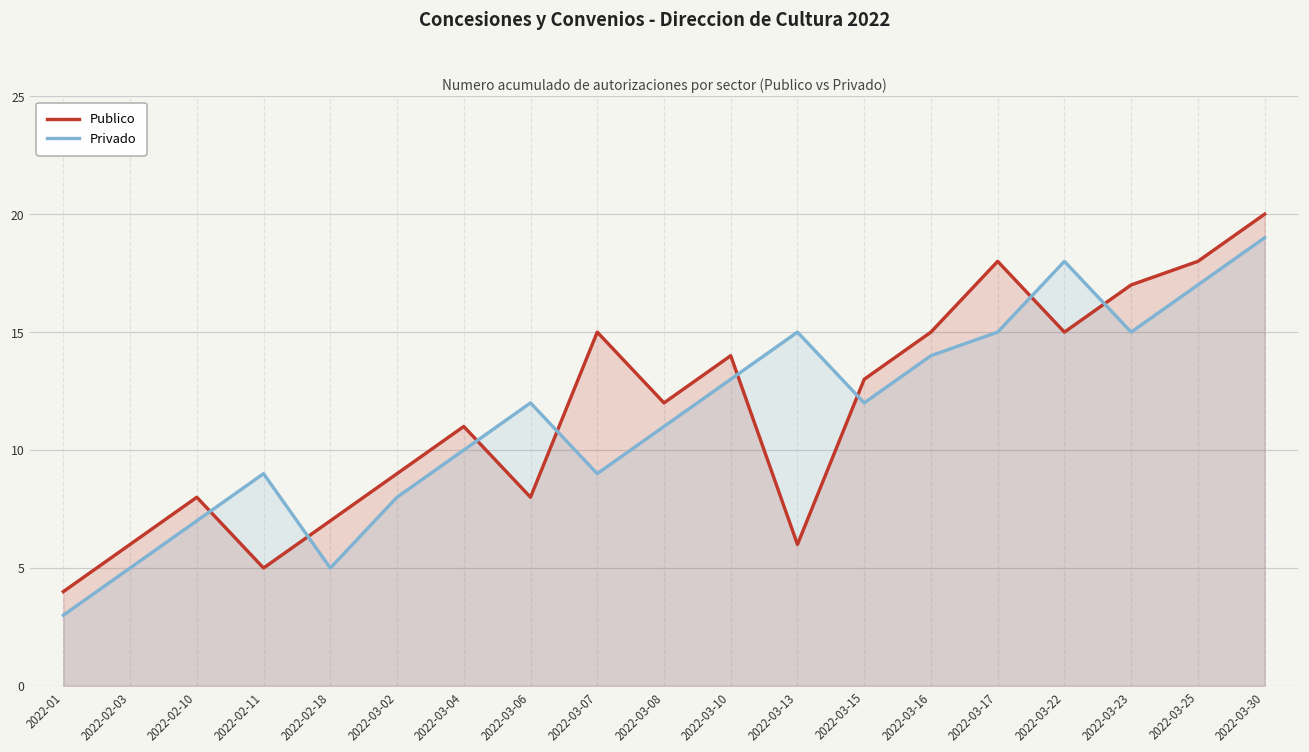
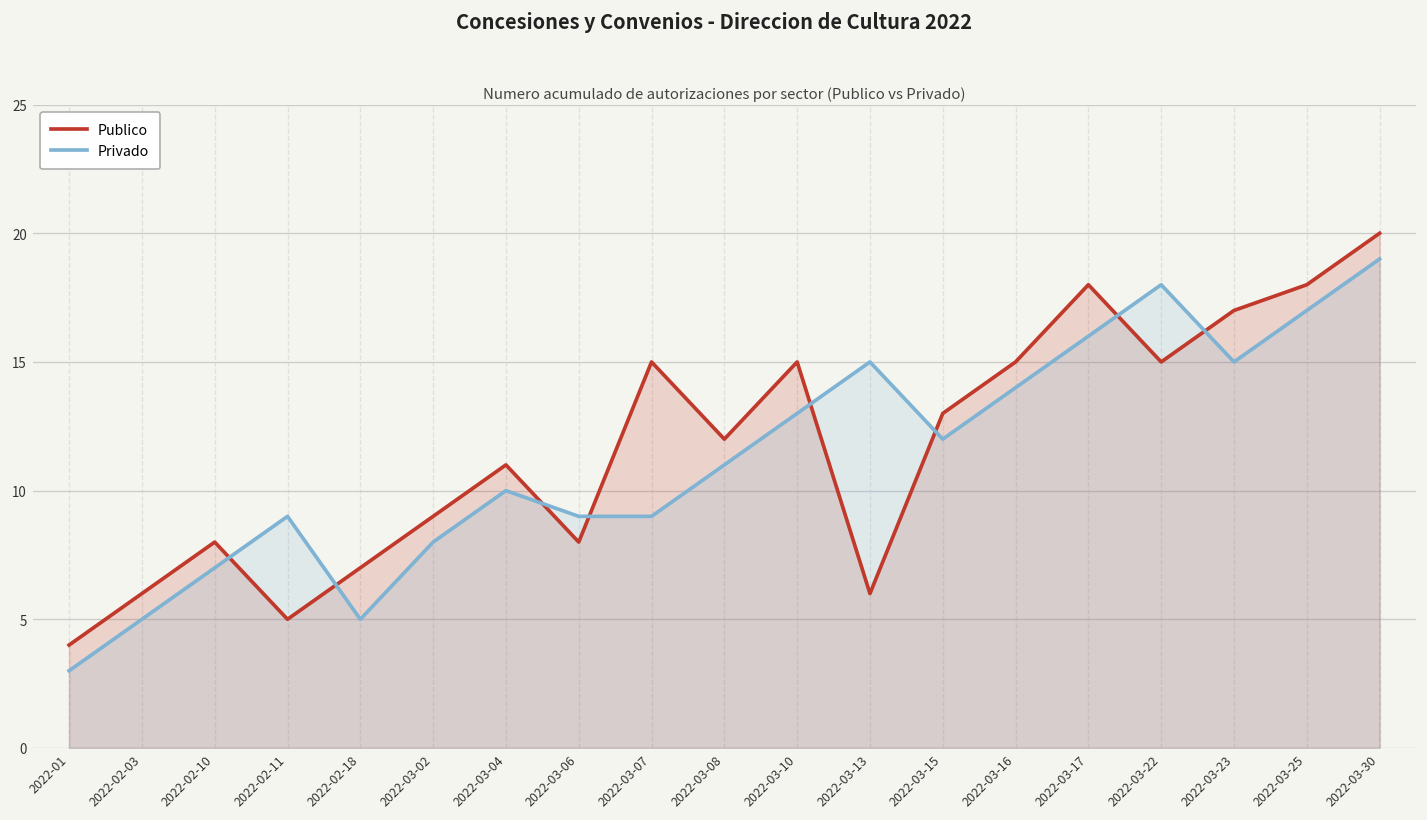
Privado, 2022-03-06: 12 -> 9
Publico, 2022-03-10: 14 -> 15
Privado, 2022-03-17: 15 -> 16
